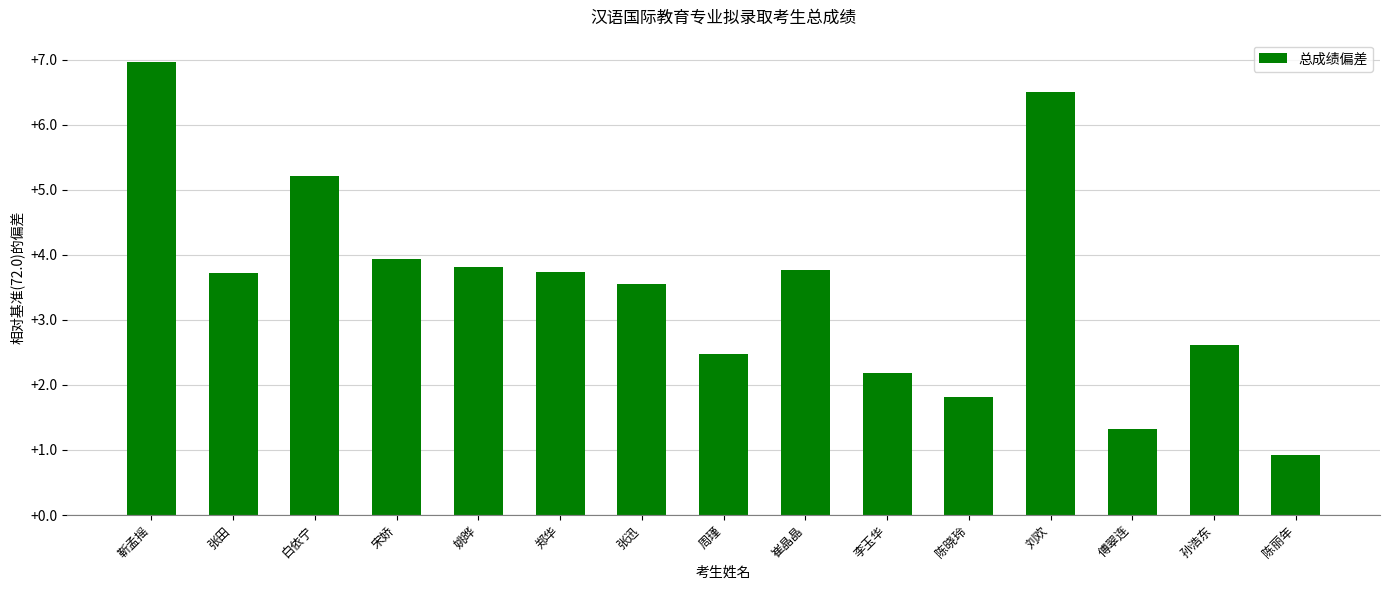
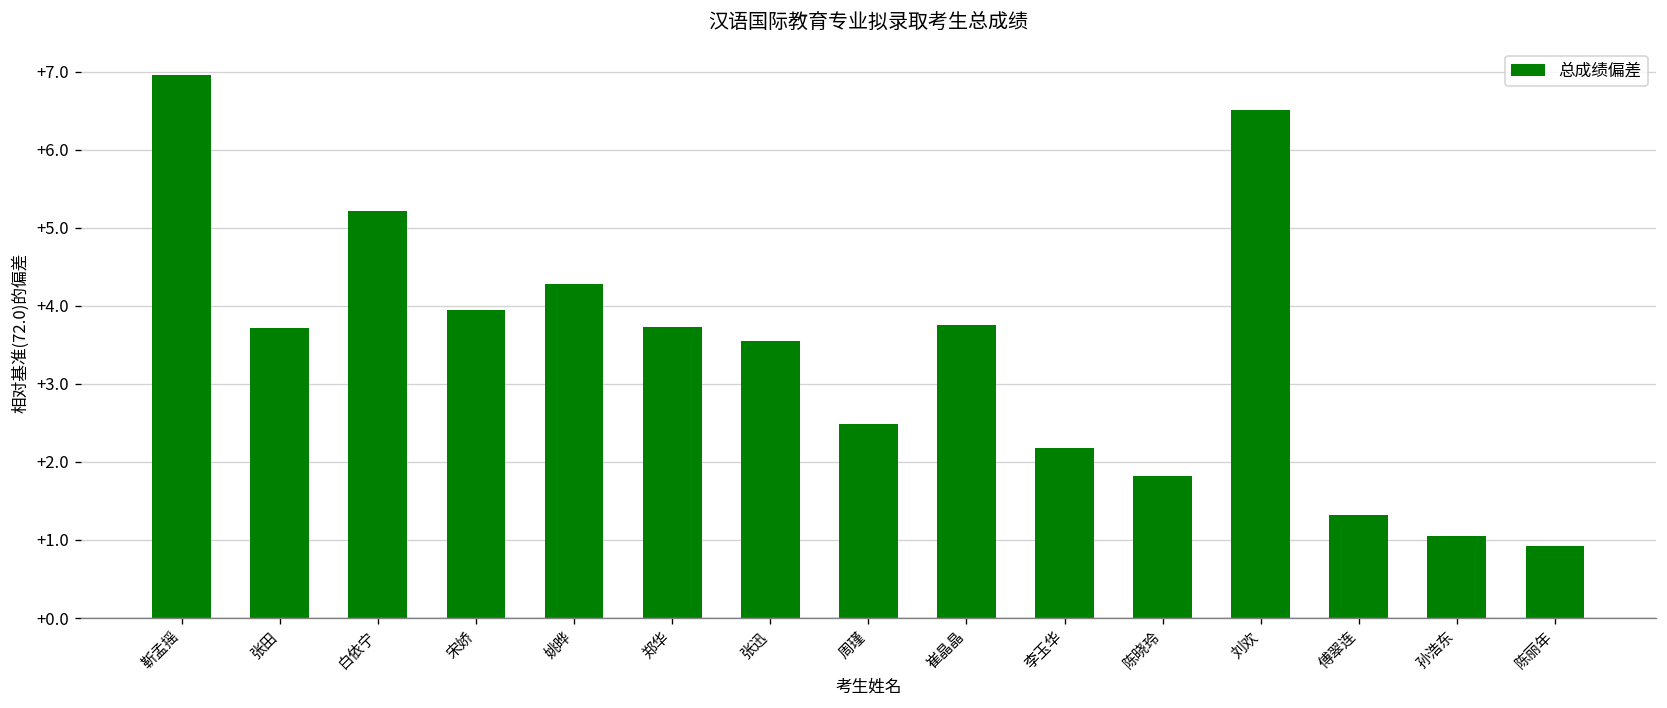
姚晔: +3.8 -> +4.3
孙浩东: +2.6 -> +1.0
